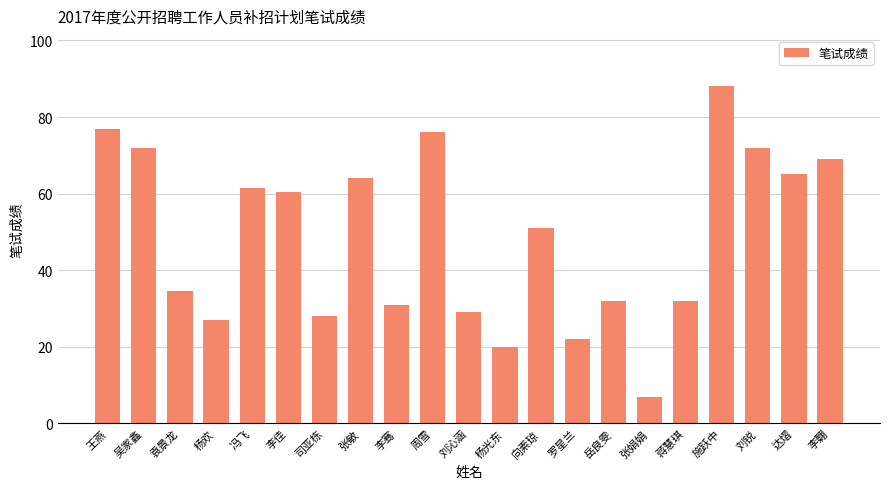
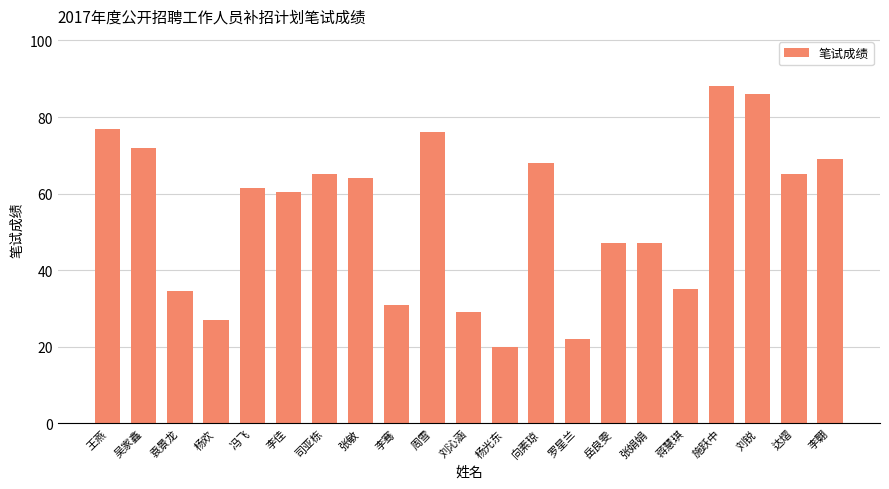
司亚栋: 28 -> 65
向素琼: 51 -> 68
岳良雯: 32 -> 47
张娟娟: 7 -> 47
蒋慧琪: 32 -> 35
刘锐: 72 -> 86
